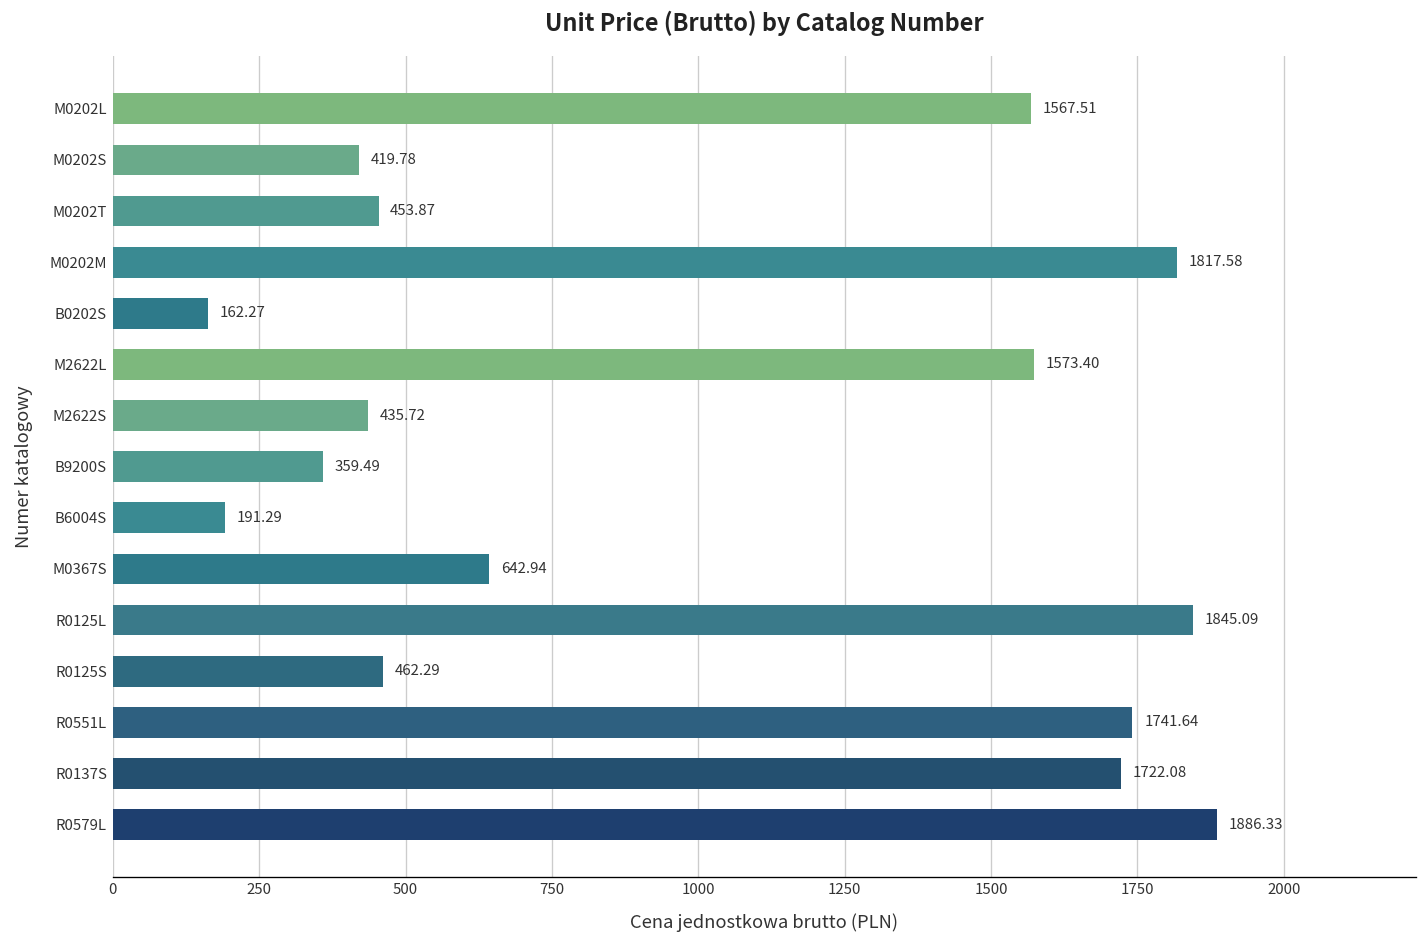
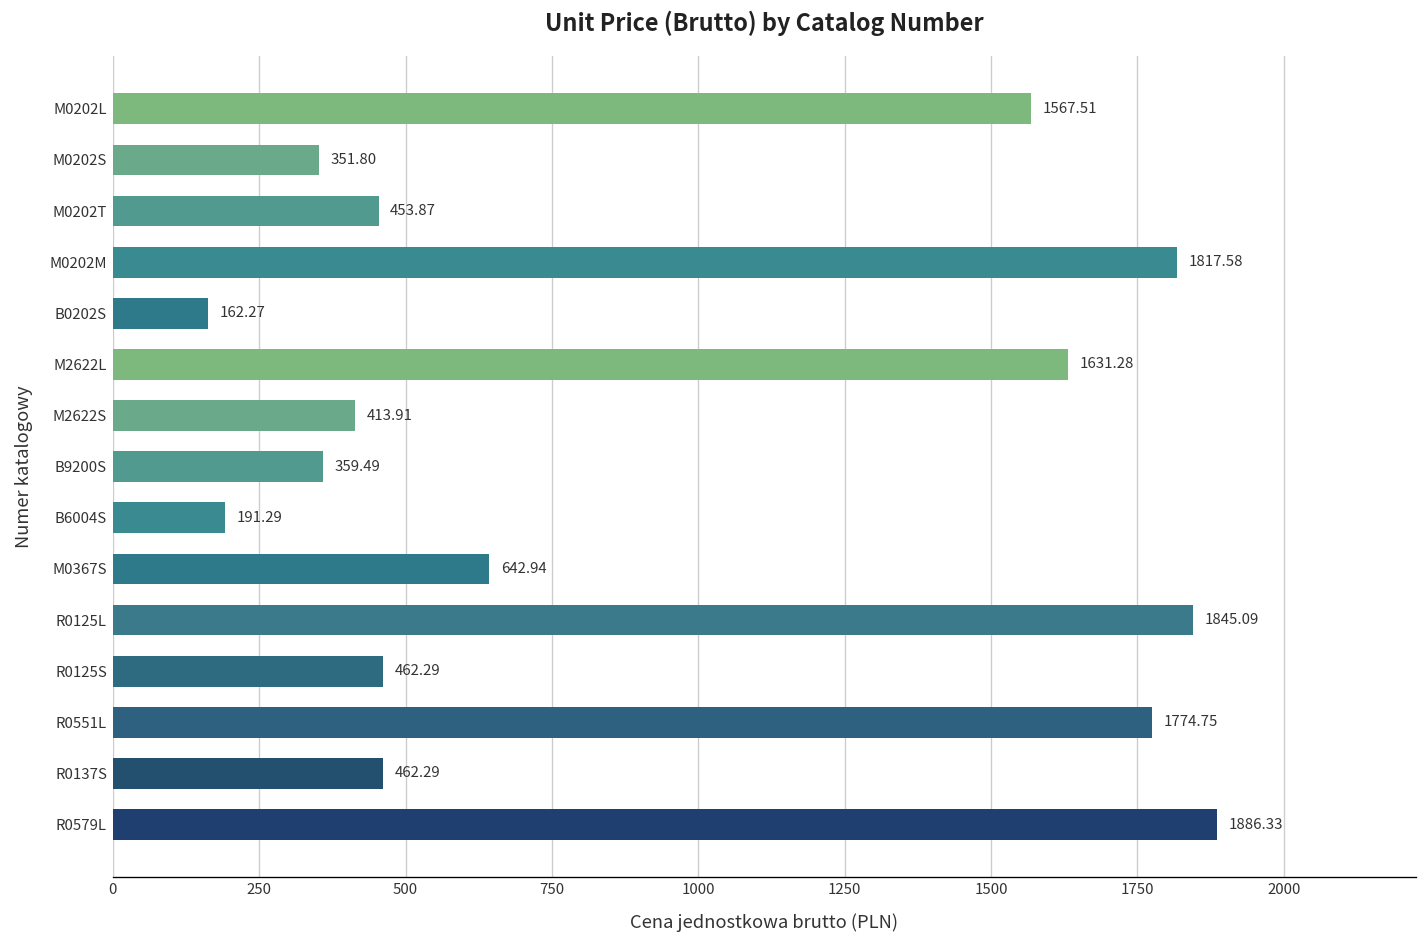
M0202S: 419.78 -> 351.80
M2622L: 1573.40 -> 1631.28
M2622S: 435.72 -> 413.91
R0551L: 1741.64 -> 1774.75
R0137S: 1722.08 -> 462.29
